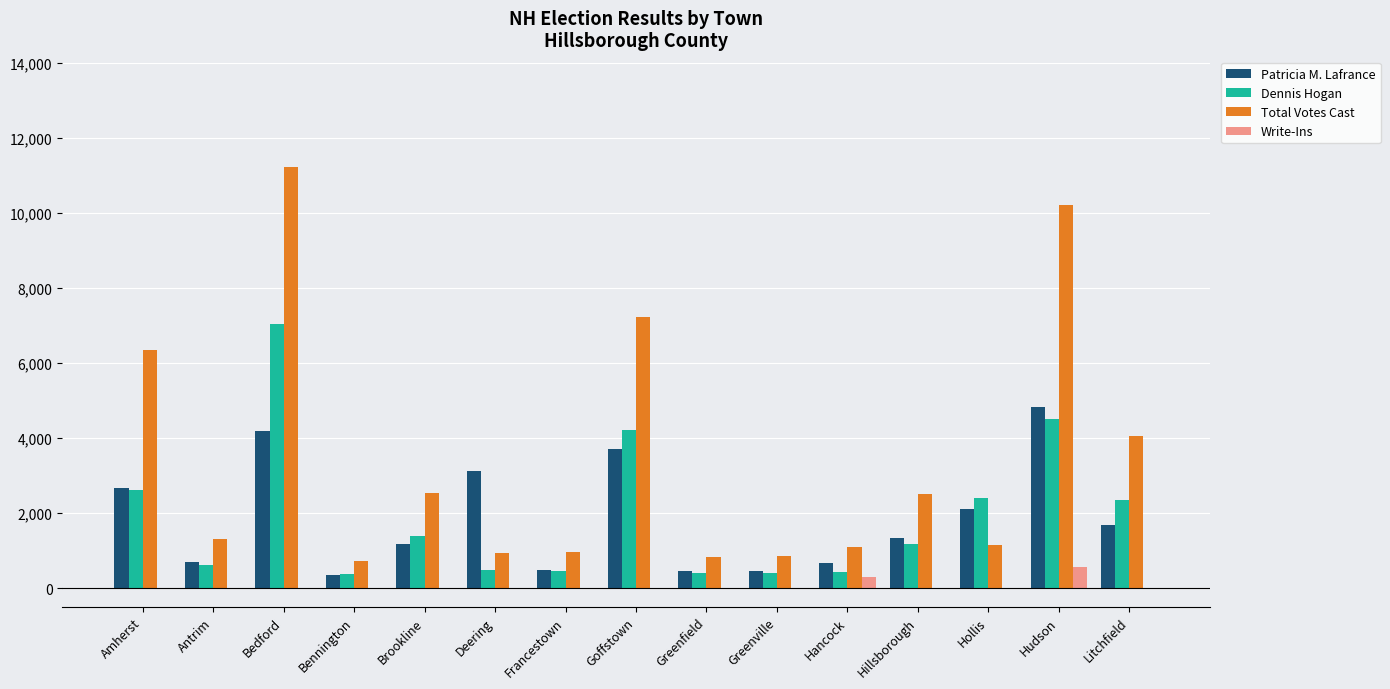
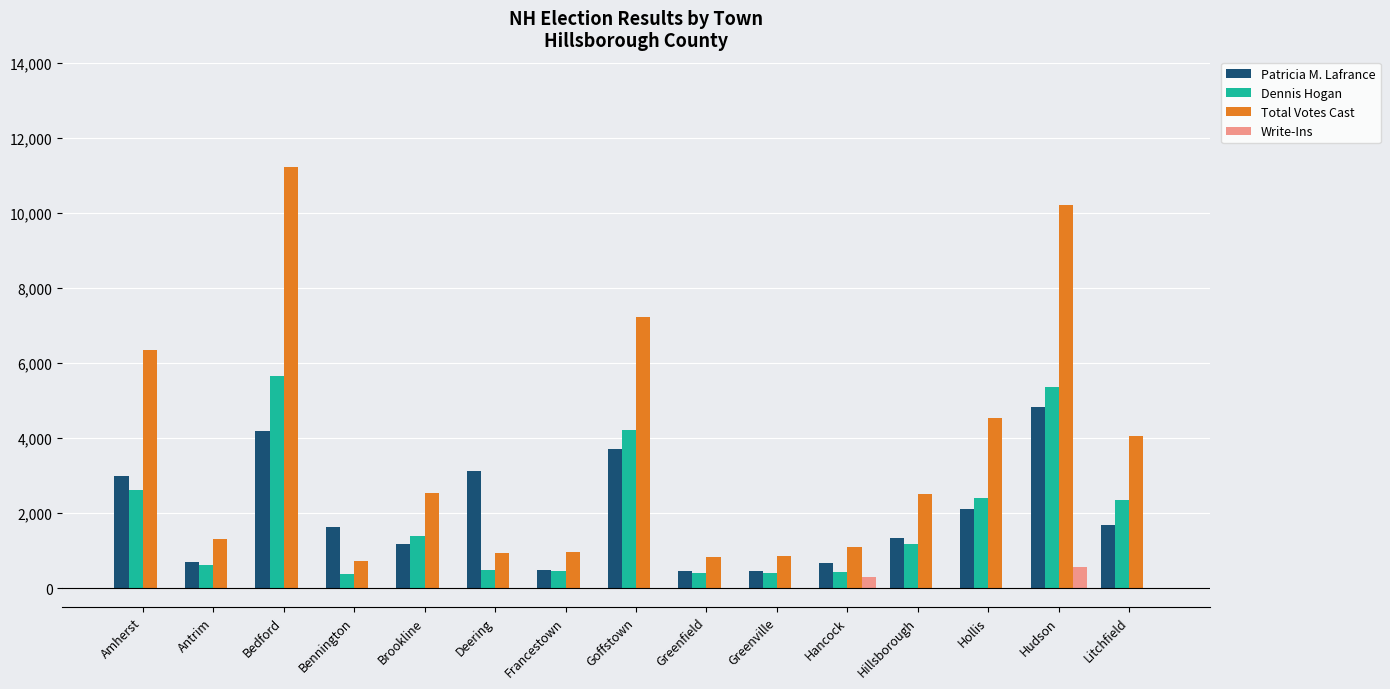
Patricia M. Lafrance, Amherst: 2,700 -> 3,000
Dennis Hogan, Bedford: 7,000 -> 5,600
Patricia M. Lafrance, Bennington: 300 -> 1,600
Total Votes Cast, Hollis: 1,200 -> 4,500
Dennis Hogan, Hudson: 4,500 -> 5,400
